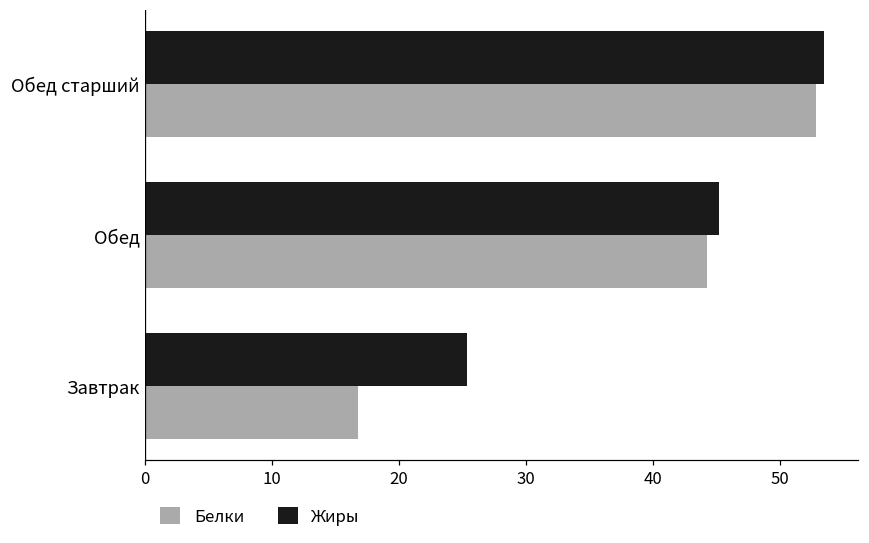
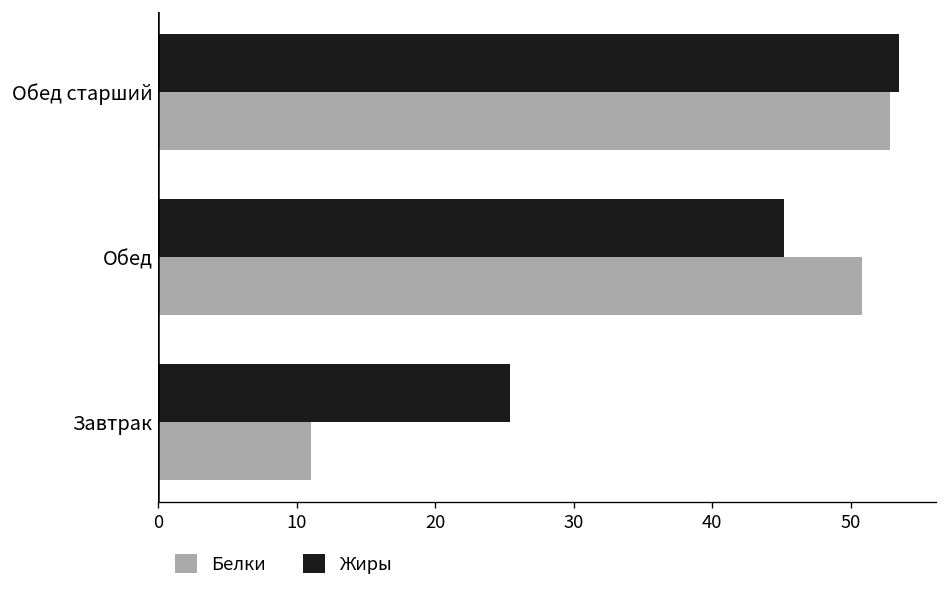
Белки, Обед: 44.3 -> 50.8
Белки, Завтрак: 16.7 -> 11.0
